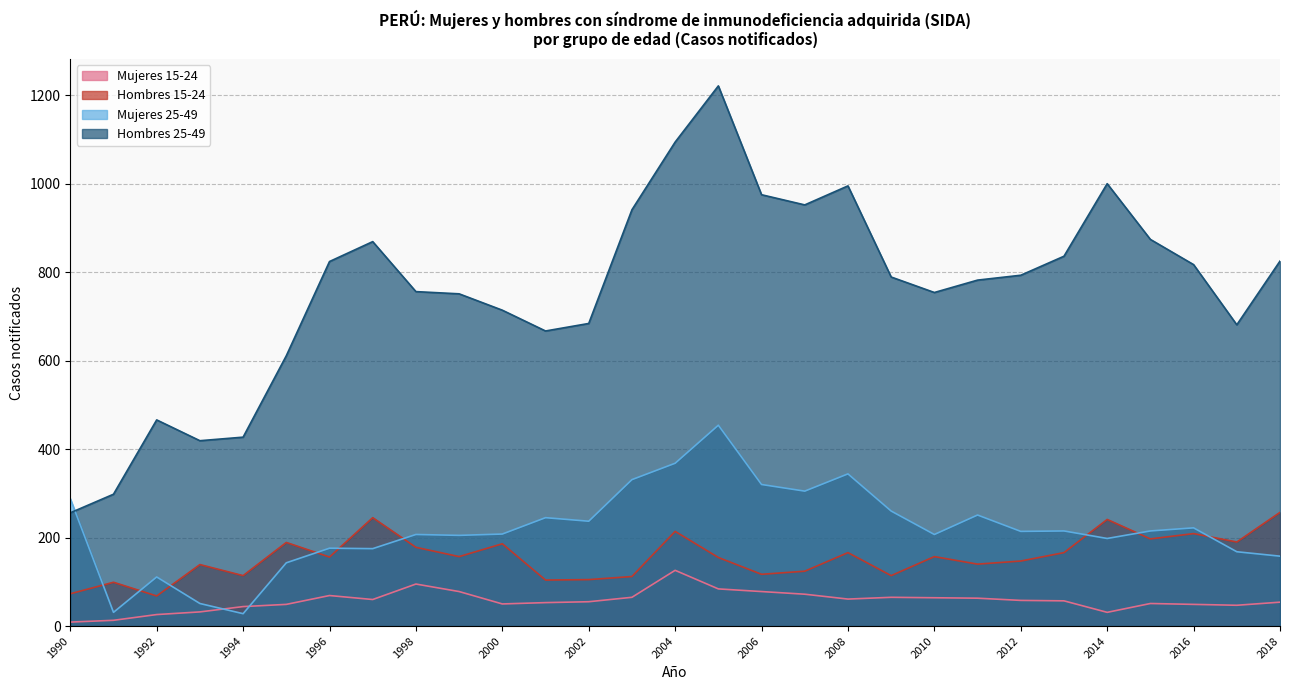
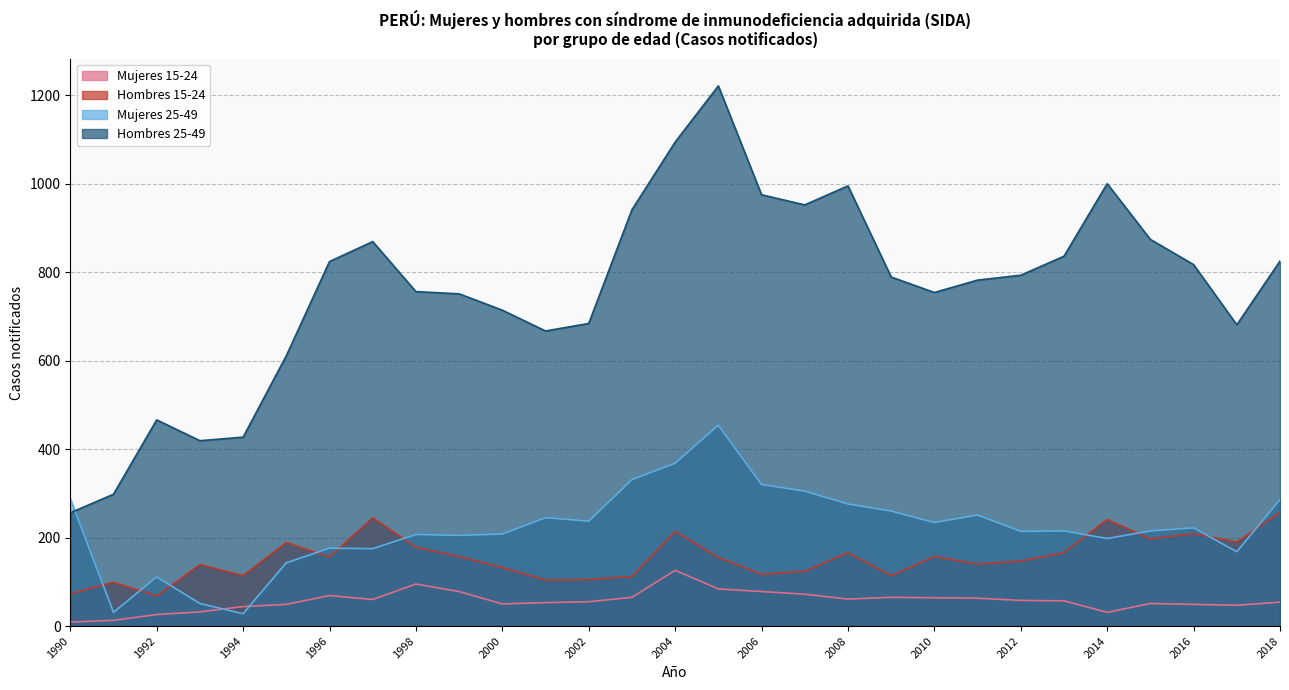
Hombres 15-24, 2000: 190 -> 130
Mujeres 25-49, 2008: 340 -> 280
Mujeres 25-49, 2010: 210 -> 230
Mujeres 25-49, 2018: 160 -> 290
